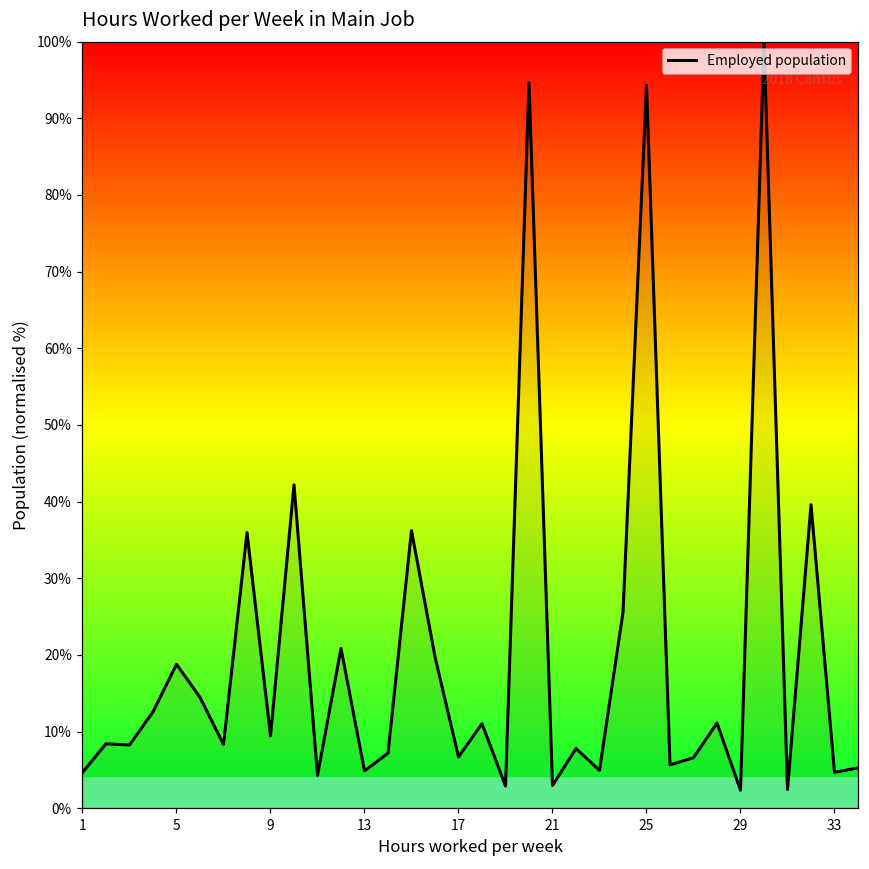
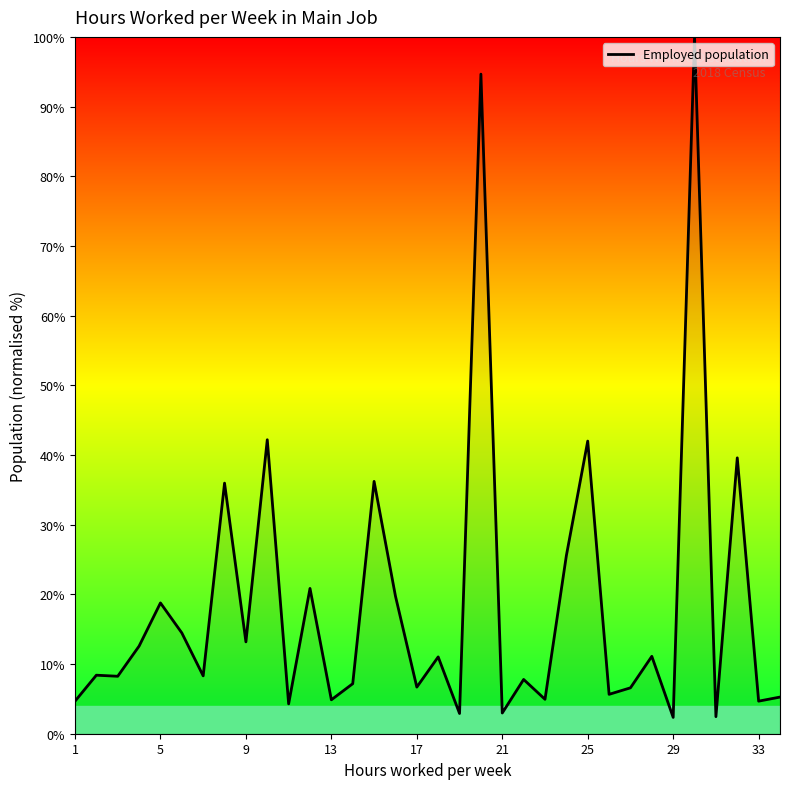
9: 9% -> 13%
25: 94% -> 42%
